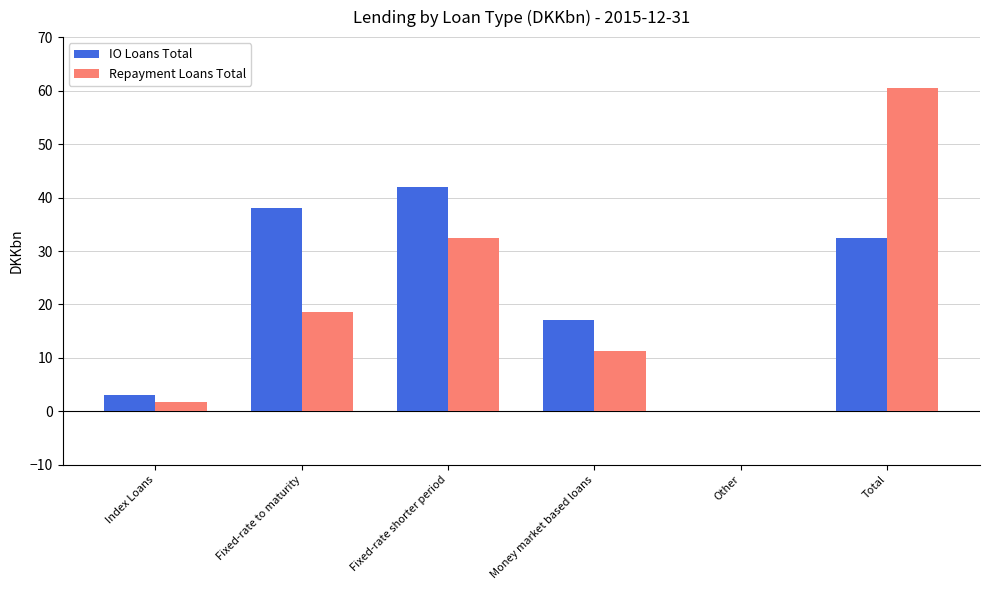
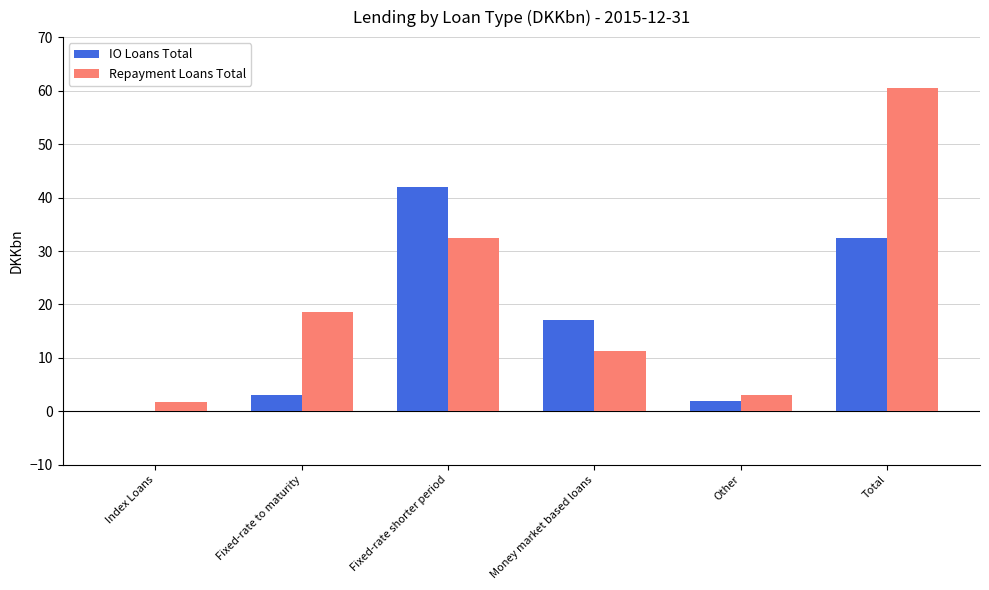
IO Loans Total, Index Loans: 3 -> 0
IO Loans Total, Fixed-rate to maturity: 38 -> 3
IO Loans Total, Other: 0 -> 2
Repayment Loans Total, Other: 0 -> 3
